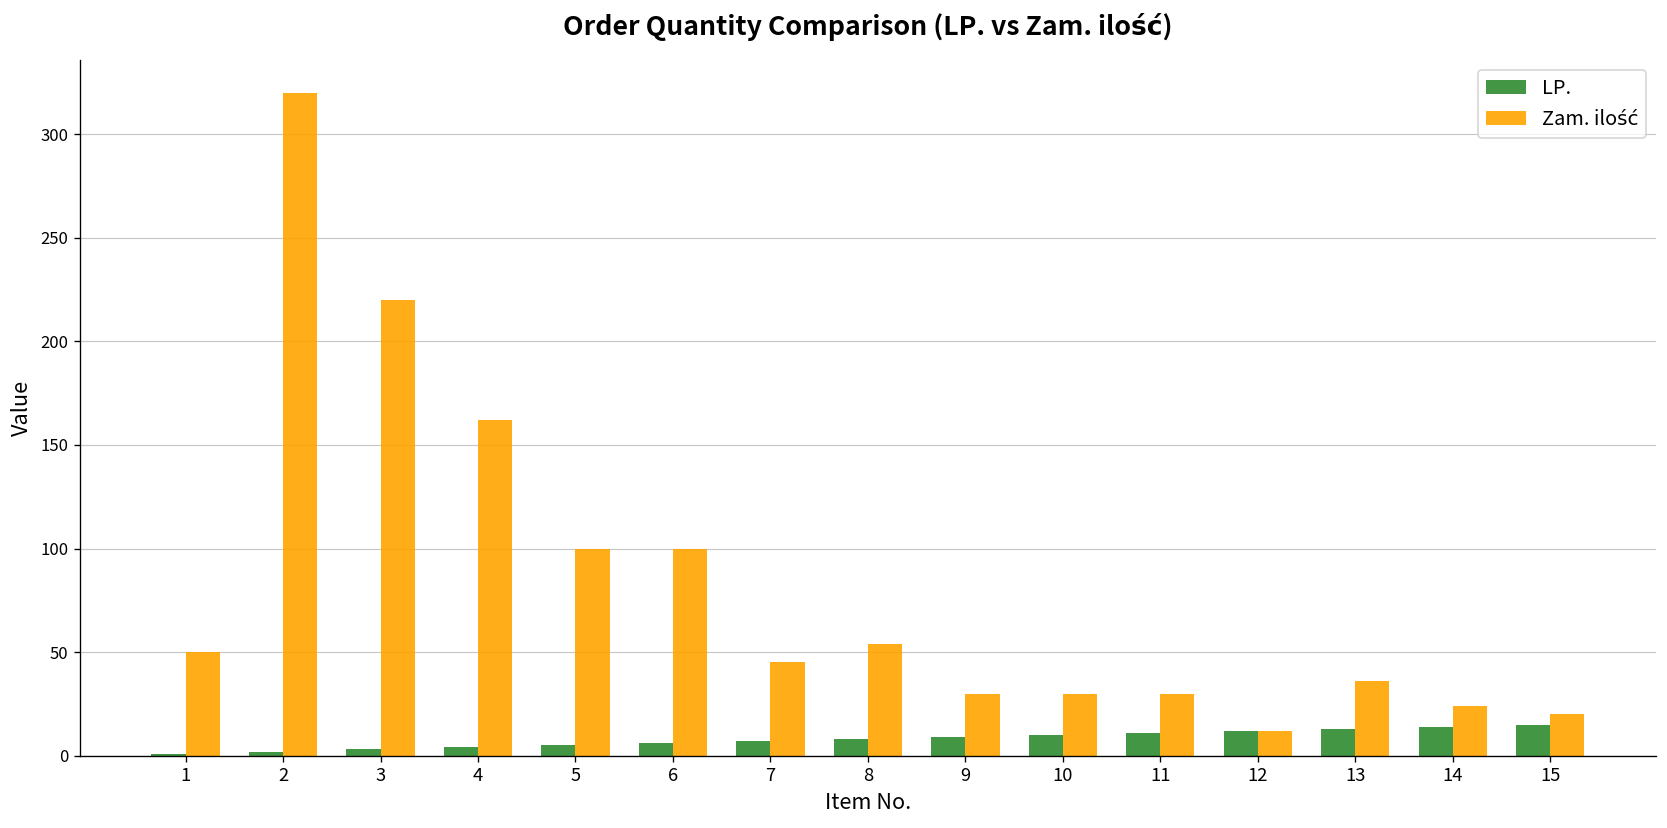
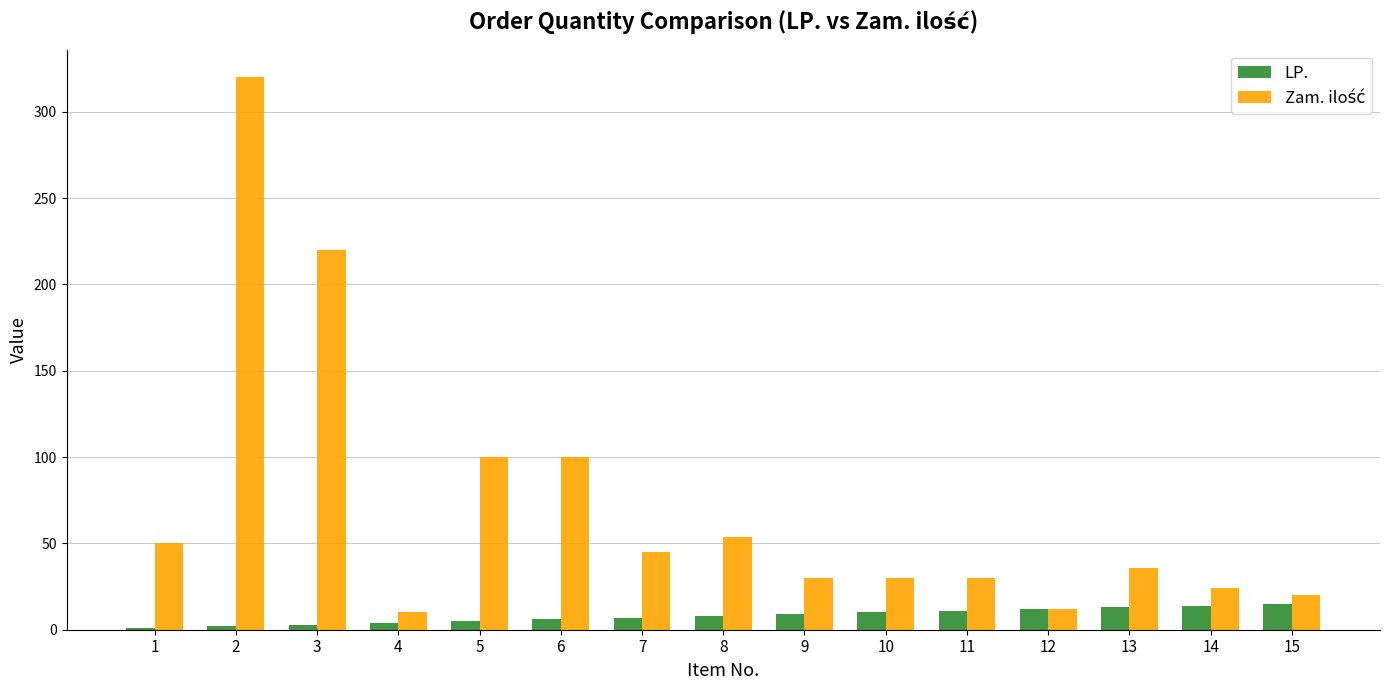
Zam. ilość, 4: 162 -> 10
